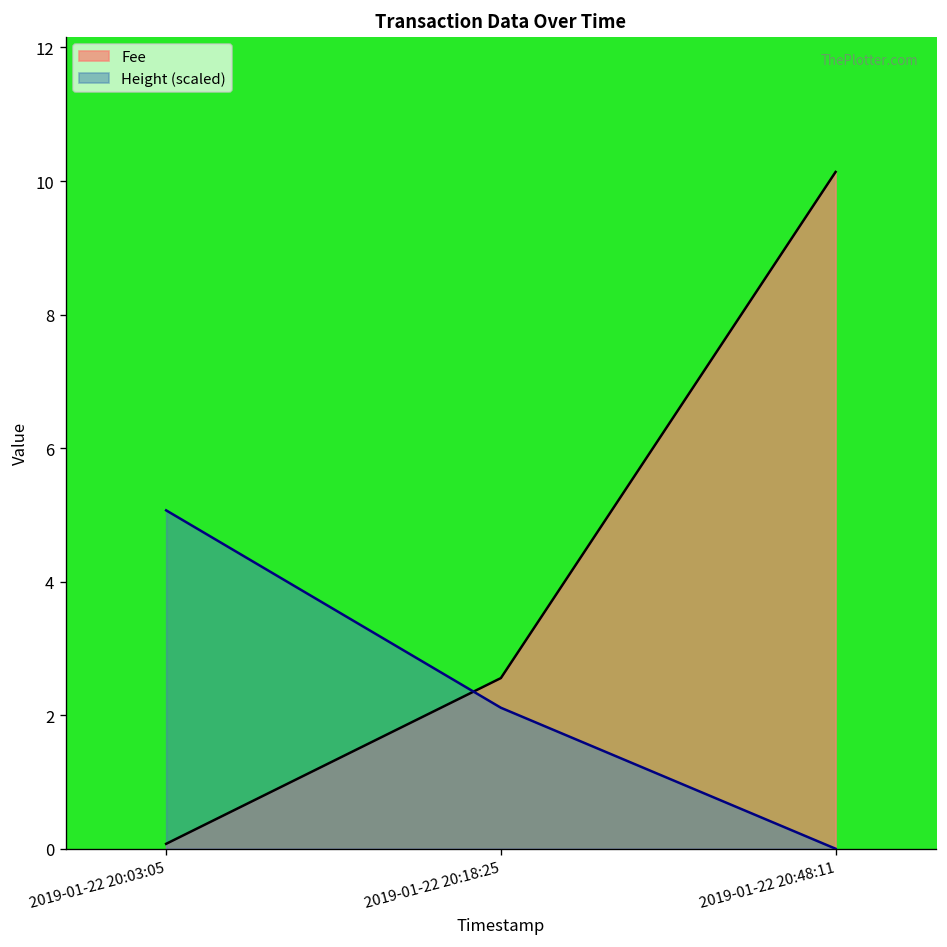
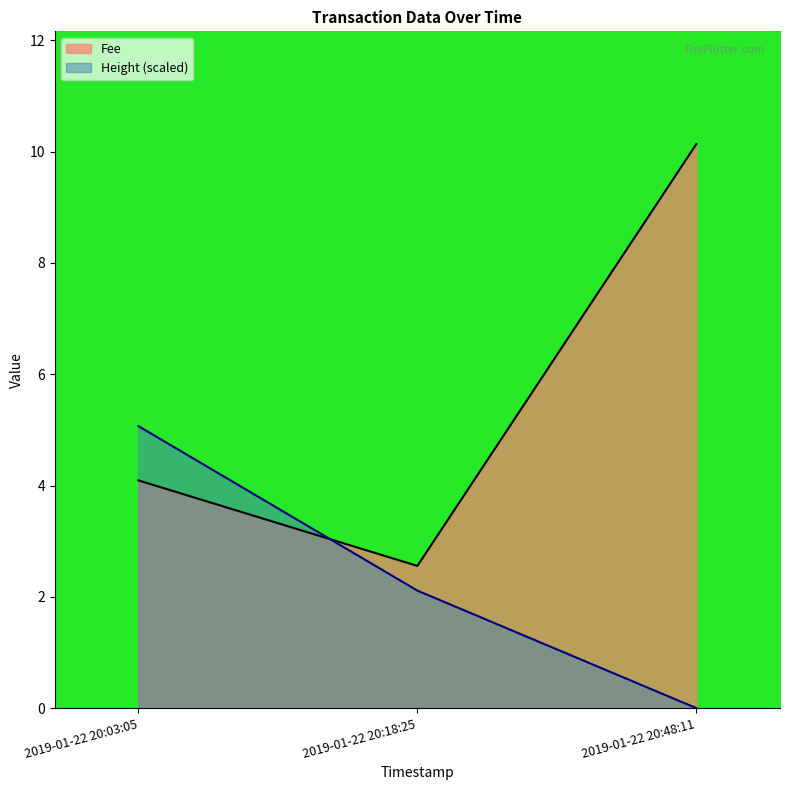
Fee, 2019-01-22 20:03:05: 0.1 -> 4.1
